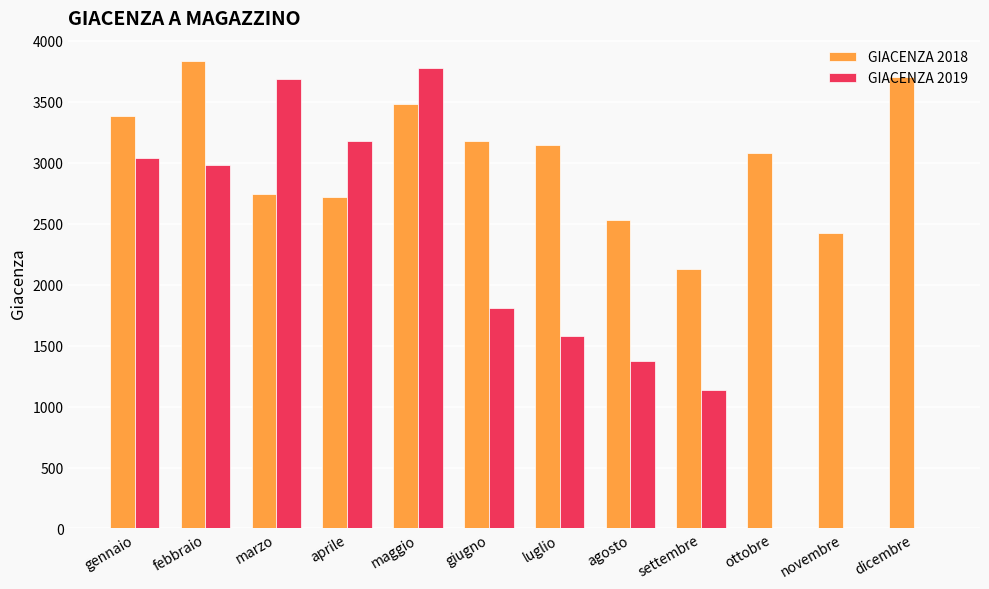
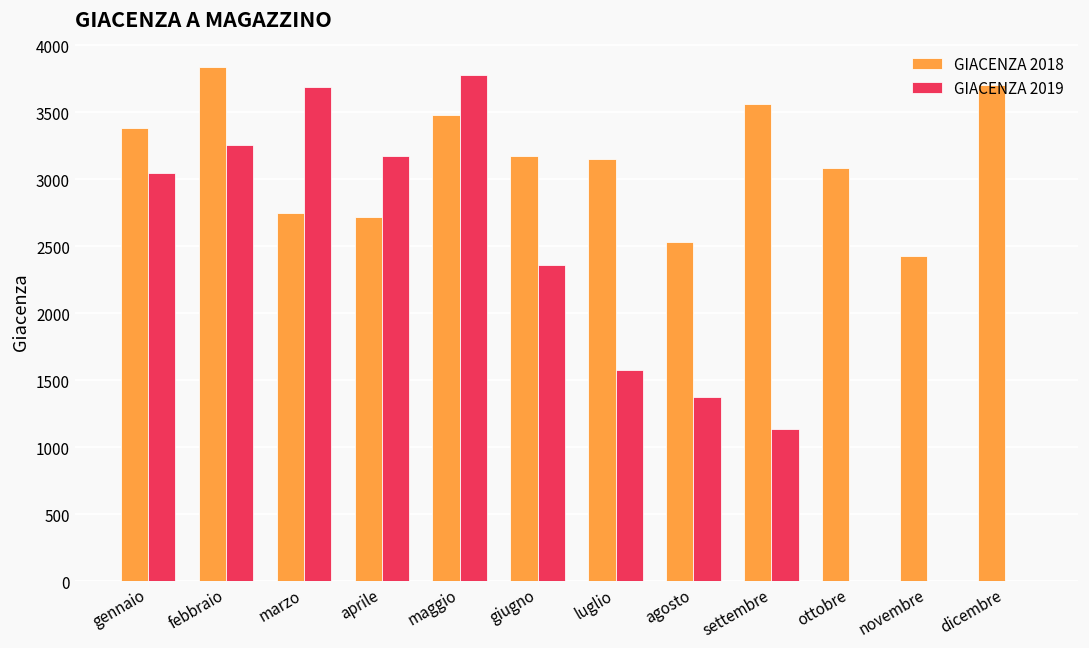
GIACENZA 2019, febbraio: 2980 -> 3250
GIACENZA 2019, giugno: 1810 -> 2360
GIACENZA 2018, settembre: 2130 -> 3560
